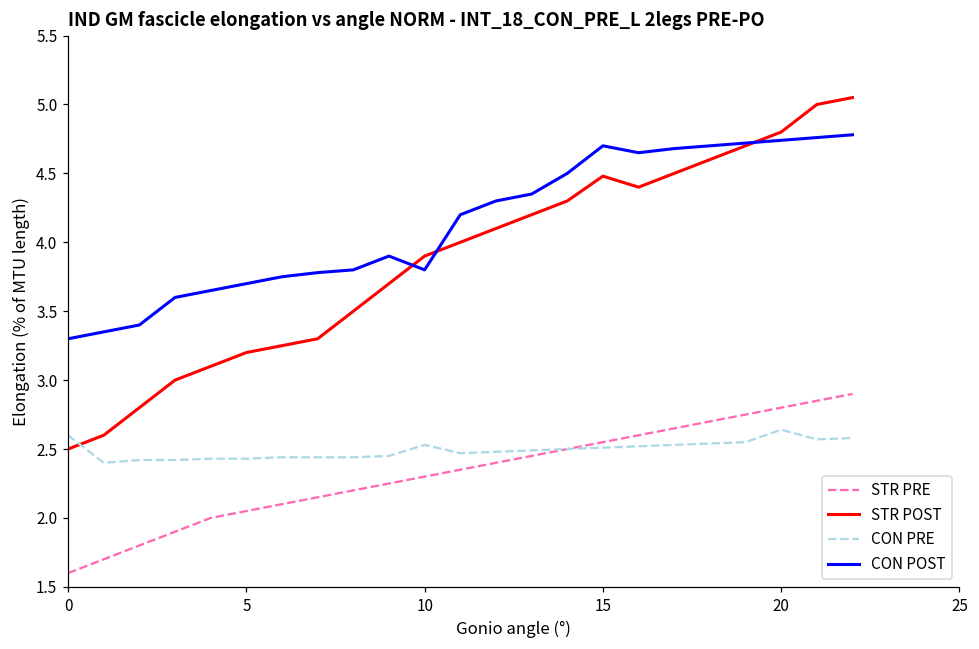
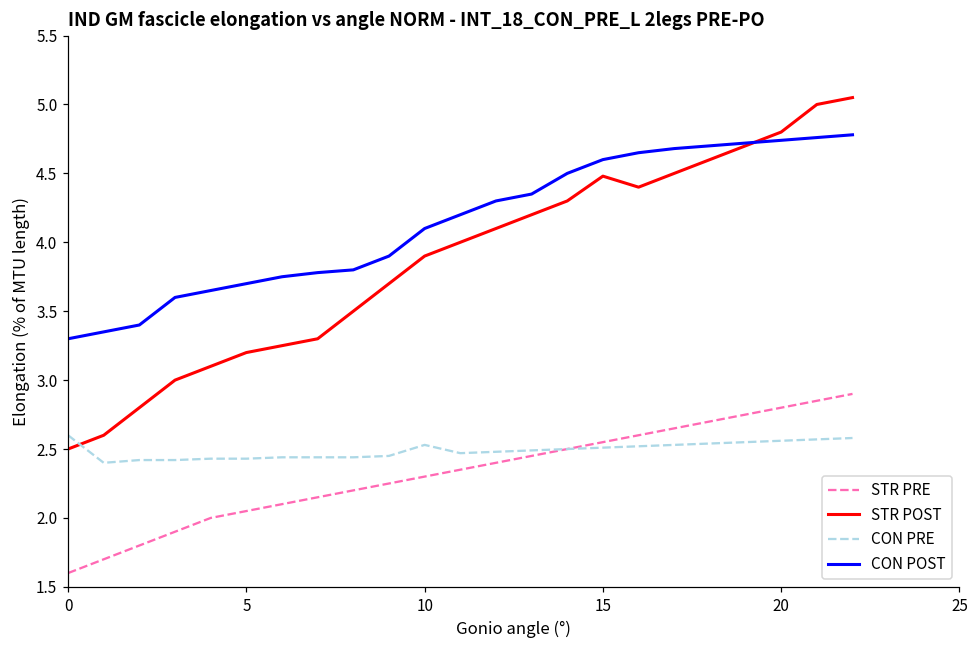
CON POST, 10: 3.8 -> 4.1
CON POST, 15: 4.7 -> 4.6
CON PRE, 20: 2.64 -> 2.56
